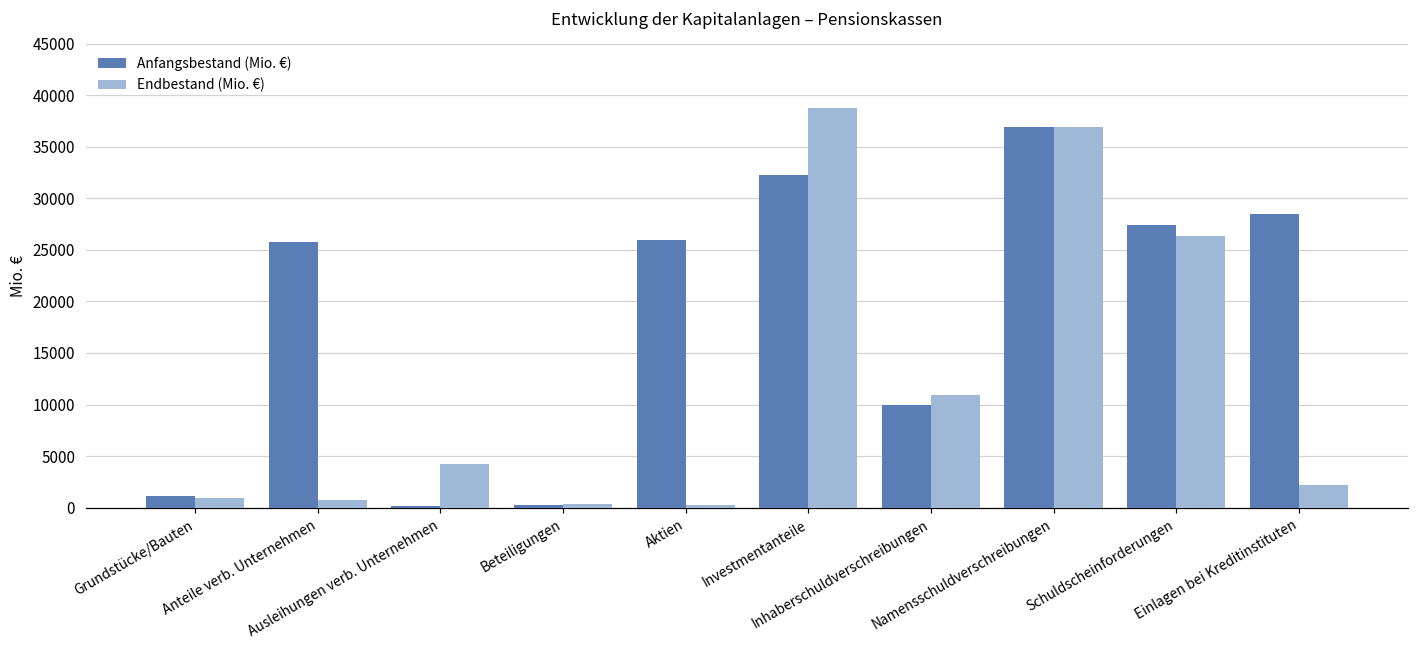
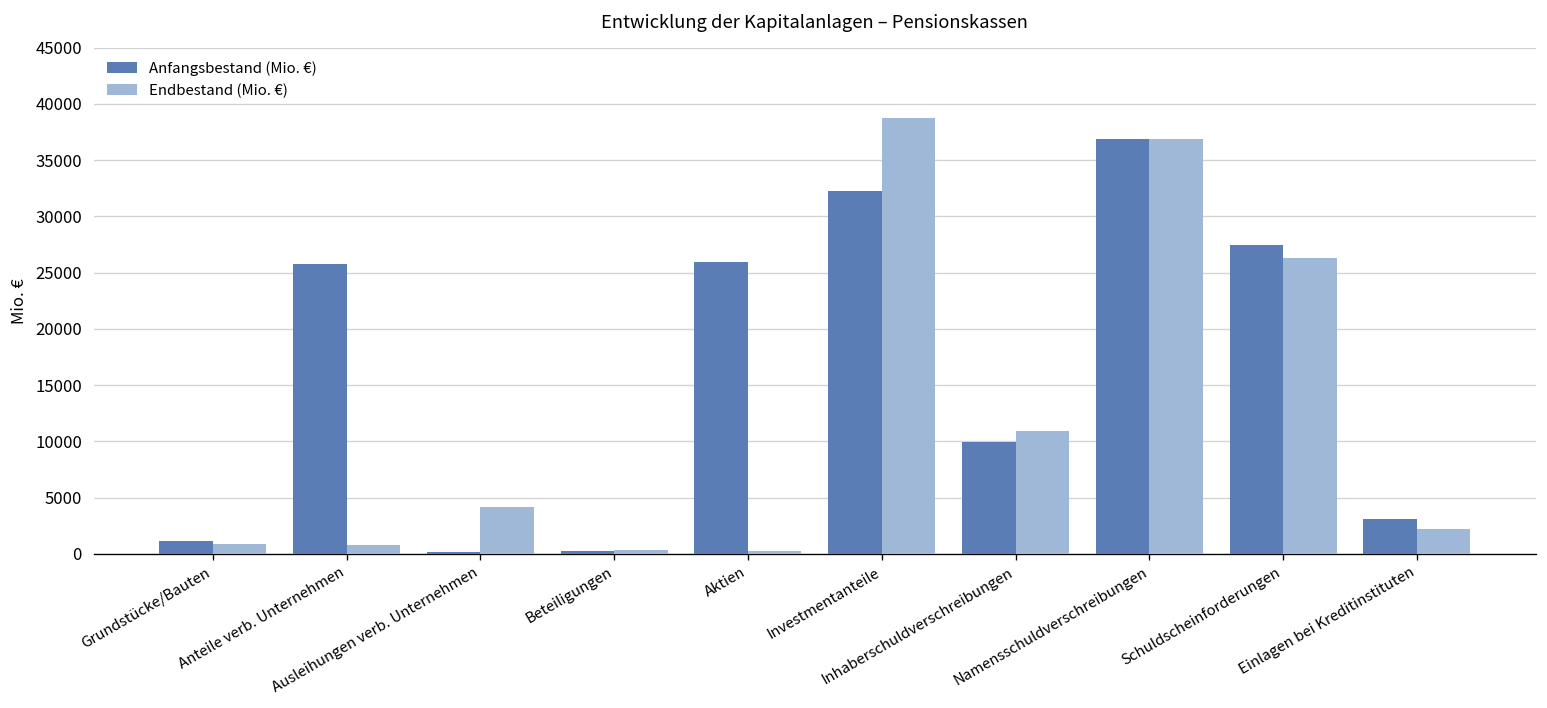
Anfangsbestand (Mio. €), Einlagen bei Kreditinstituten: 28000 -> 3000
